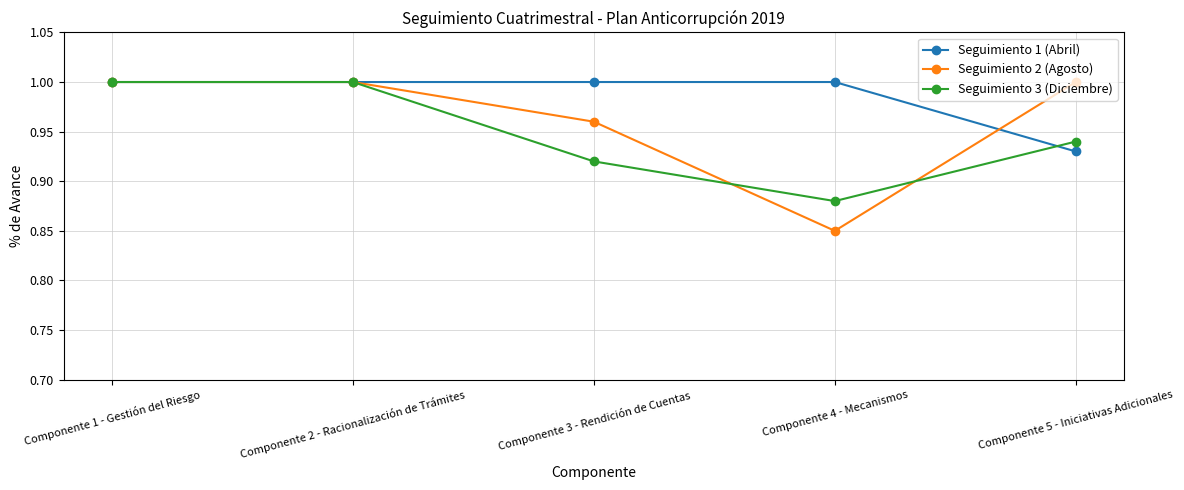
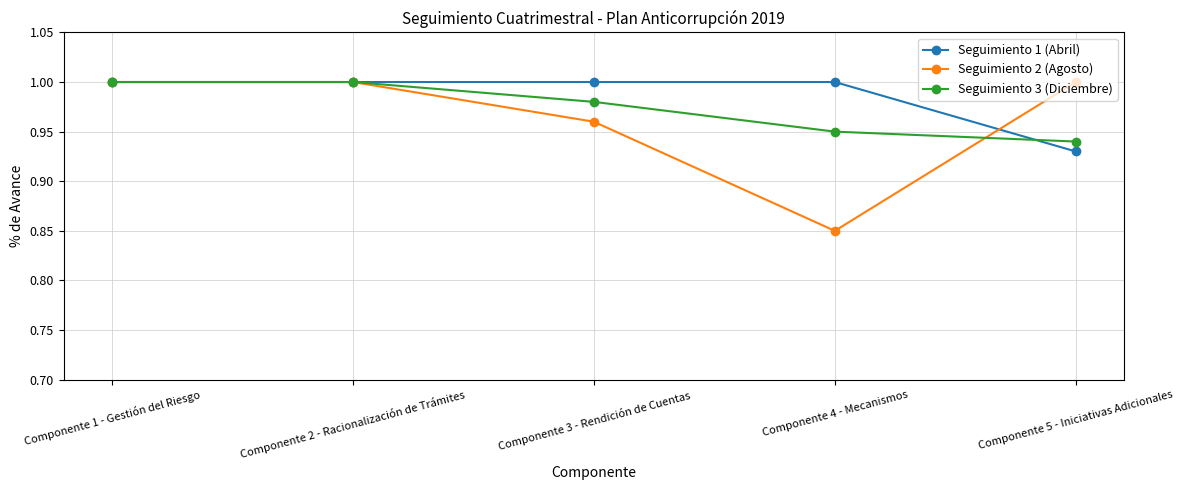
Seguimiento 3 (Diciembre), Componente 3 - Rendición de Cuentas: 0.92 -> 0.98
Seguimiento 3 (Diciembre), Componente 4 - Mecanismos: 0.88 -> 0.95
